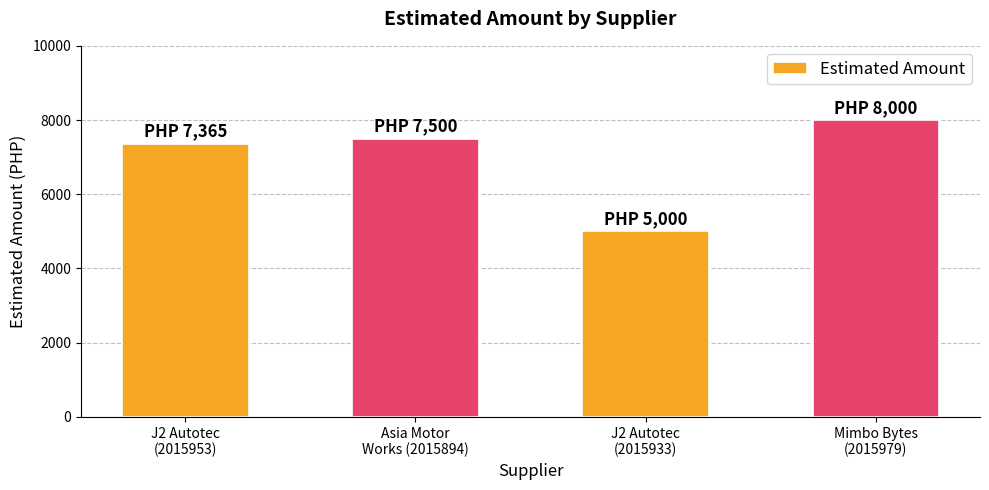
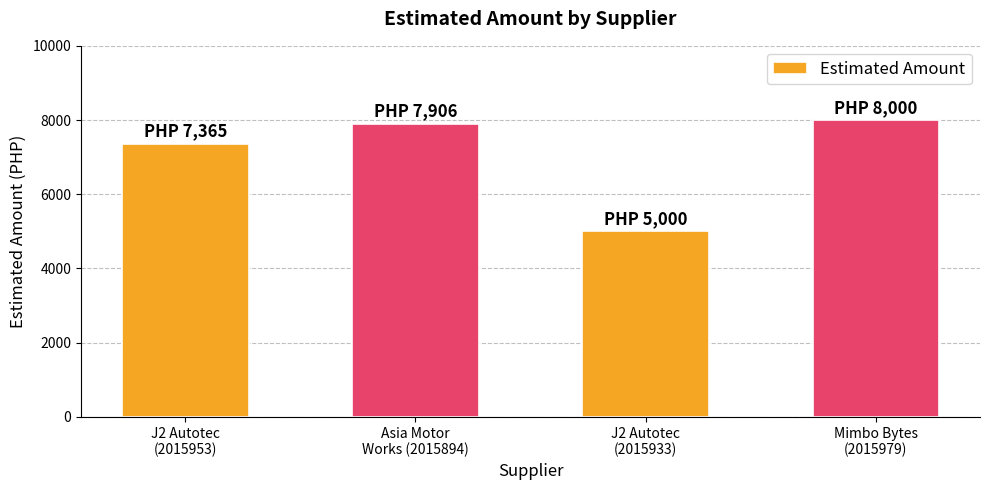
Asia Motor Works (2015894): 7,500 -> 7,906
